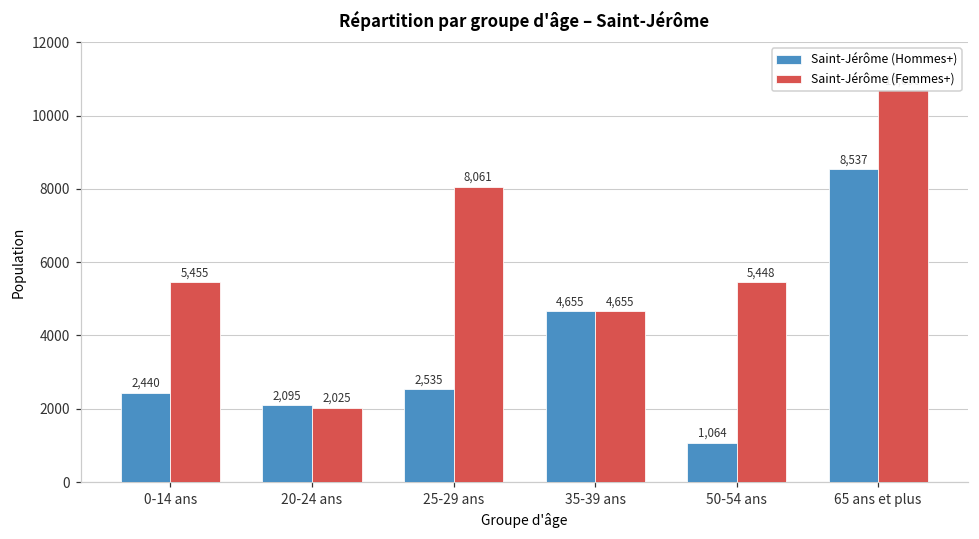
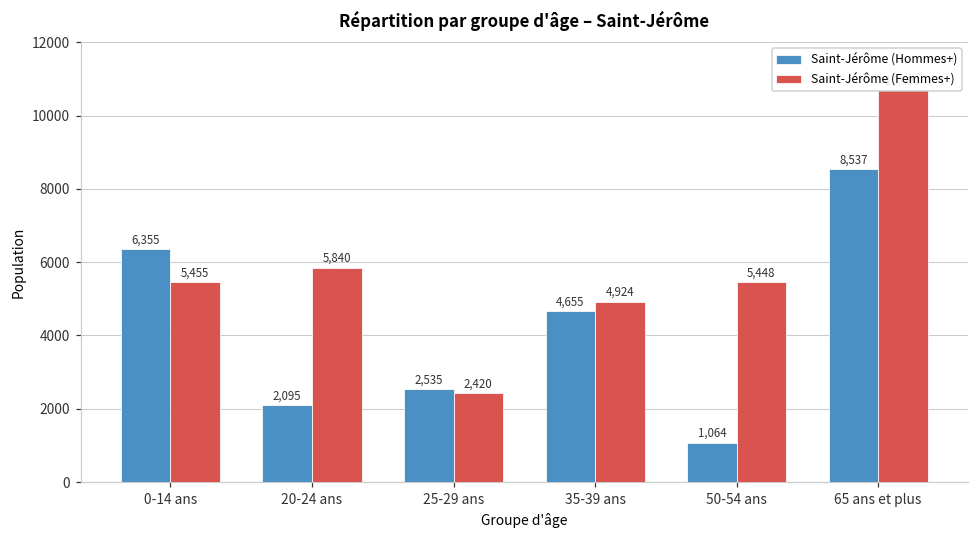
Saint-Jérôme (Hommes+), 0-14 ans: 2,440 -> 6,355
Saint-Jérôme (Femmes+), 20-24 ans: 2,025 -> 5,840
Saint-Jérôme (Femmes+), 25-29 ans: 8,061 -> 2,420
Saint-Jérôme (Femmes+), 35-39 ans: 4,655 -> 4,924
